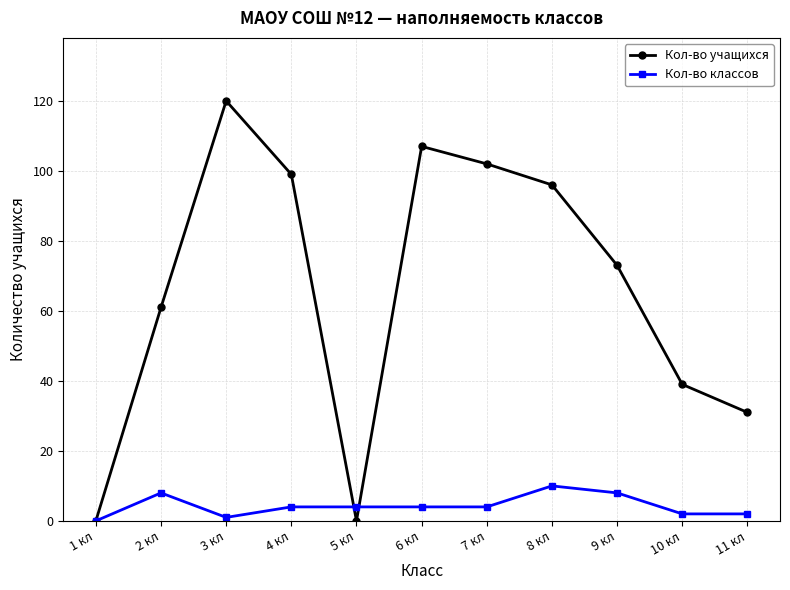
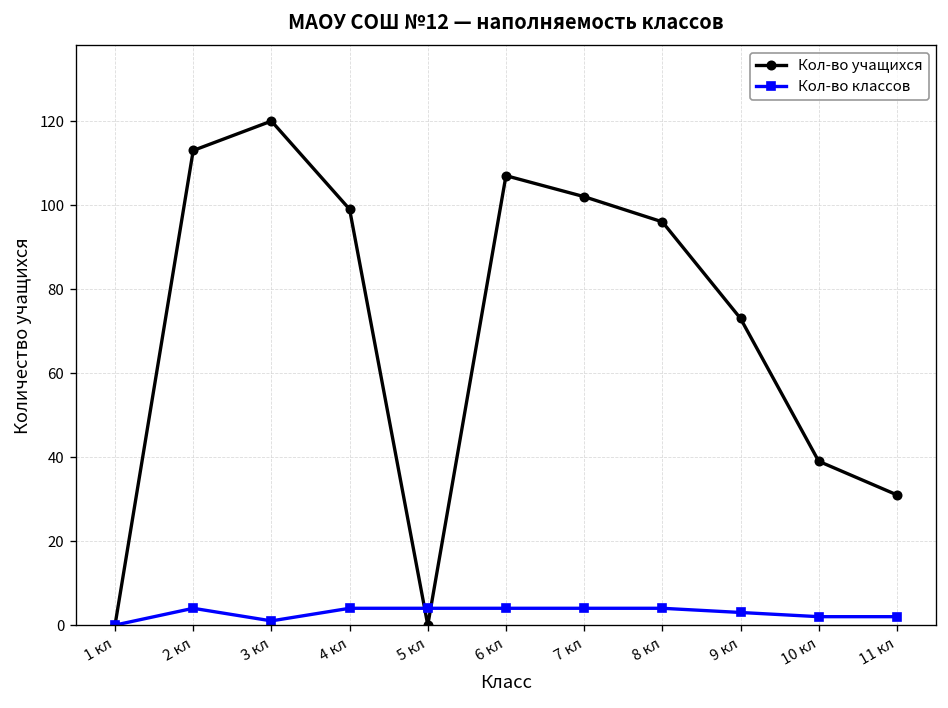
Кол-во учащихся, 2 кл: 61 -> 113
Кол-во классов, 2 кл: 8 -> 4
Кол-во классов, 8 кл: 10 -> 4
Кол-во классов, 9 кл: 8 -> 3
